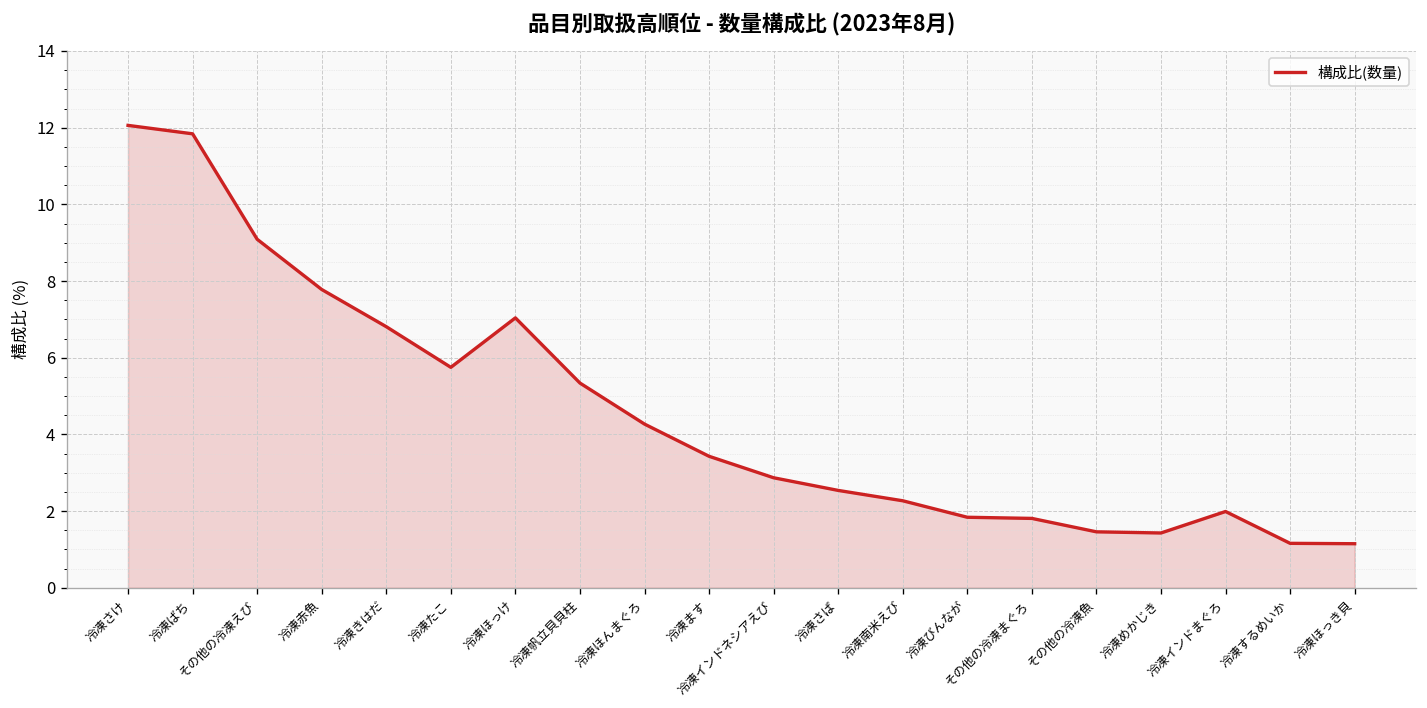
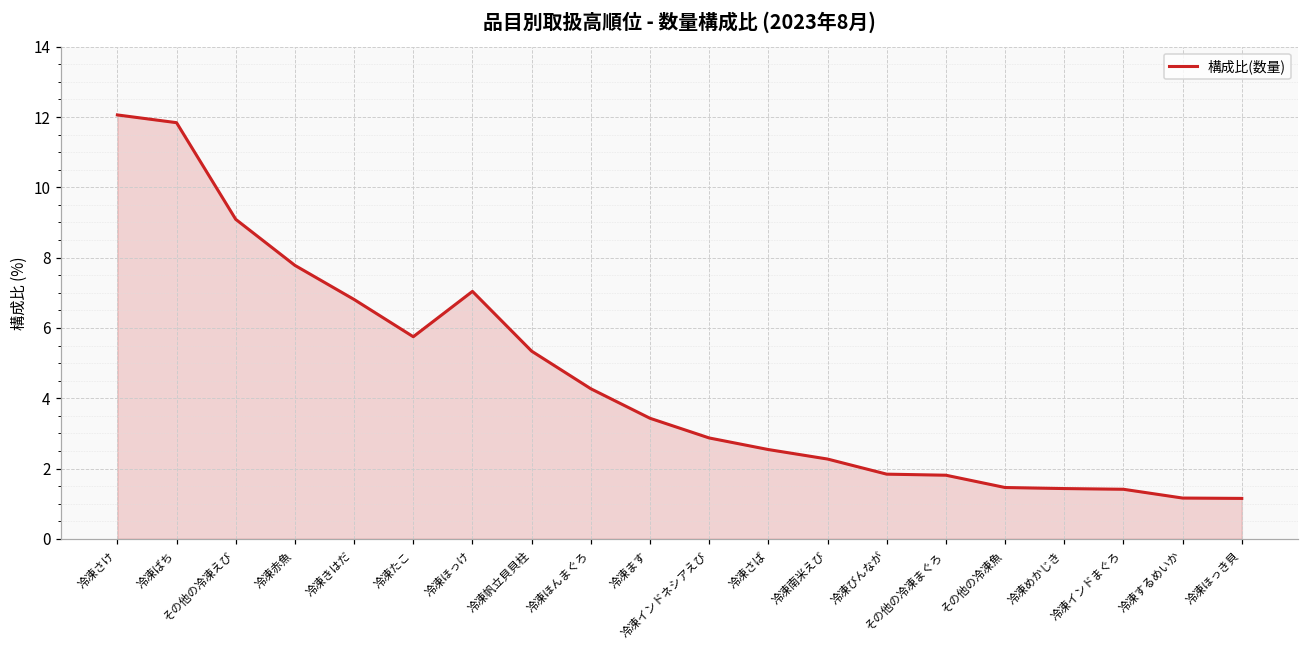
冷凍インドまぐろ: 2.0 -> 1.4
